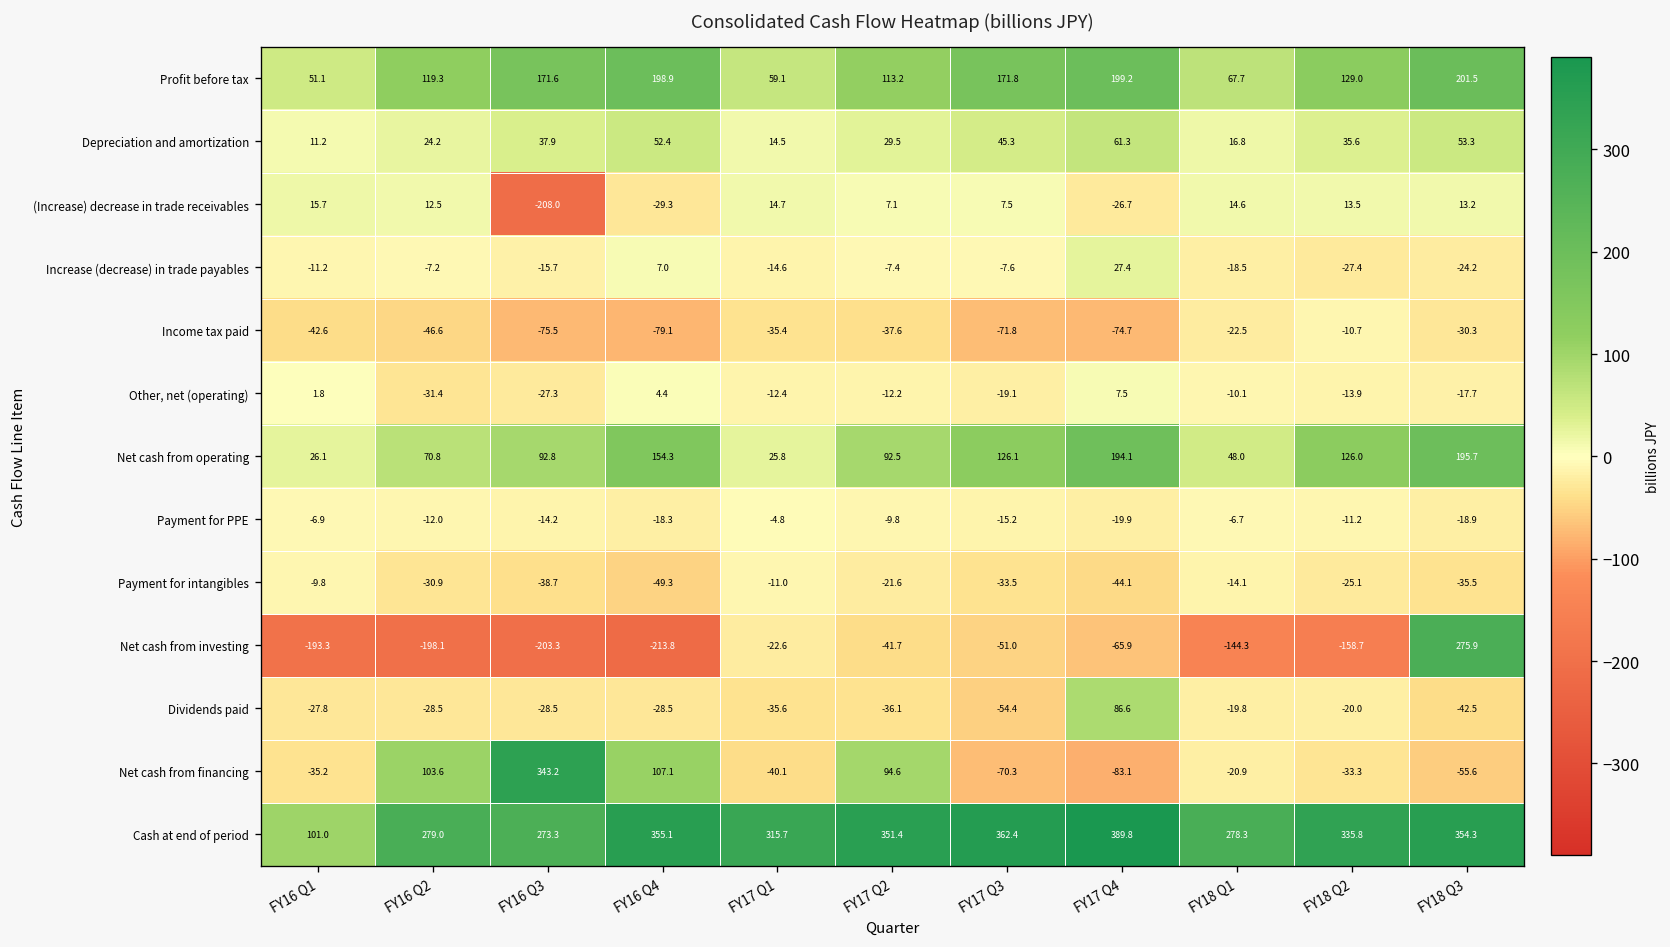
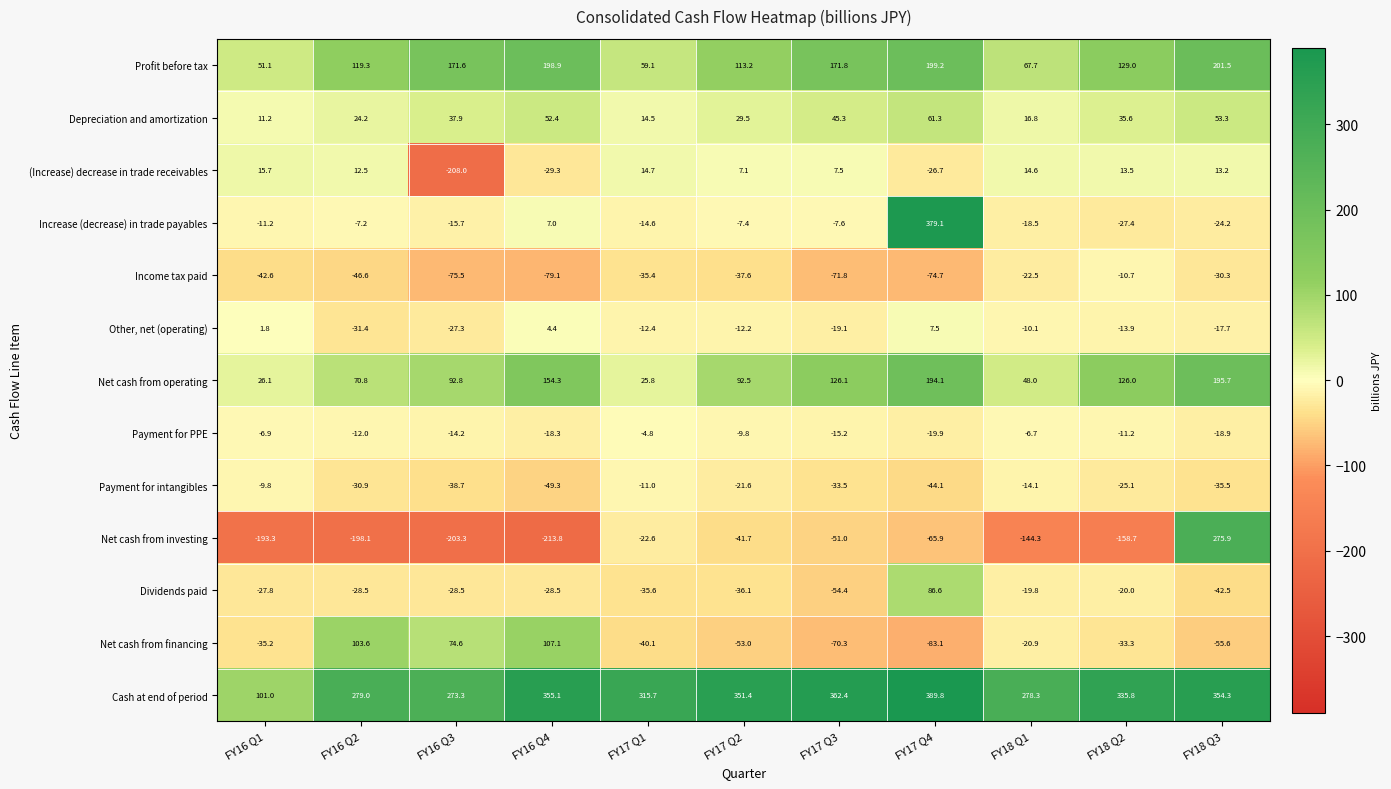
Increase (decrease) in trade payables, FY17 Q4: 27.4 -> 379.1
Net cash from financing, FY16 Q3: 343.2 -> 74.6
Net cash from financing, FY17 Q2: 94.6 -> -53.0
